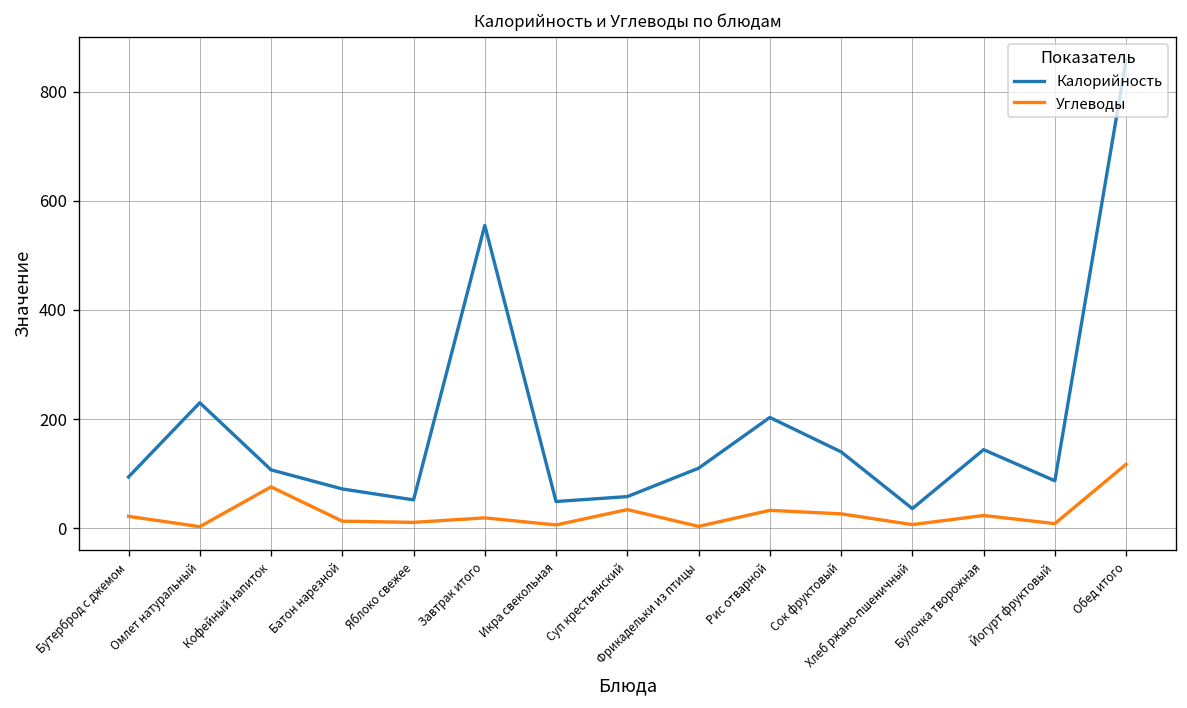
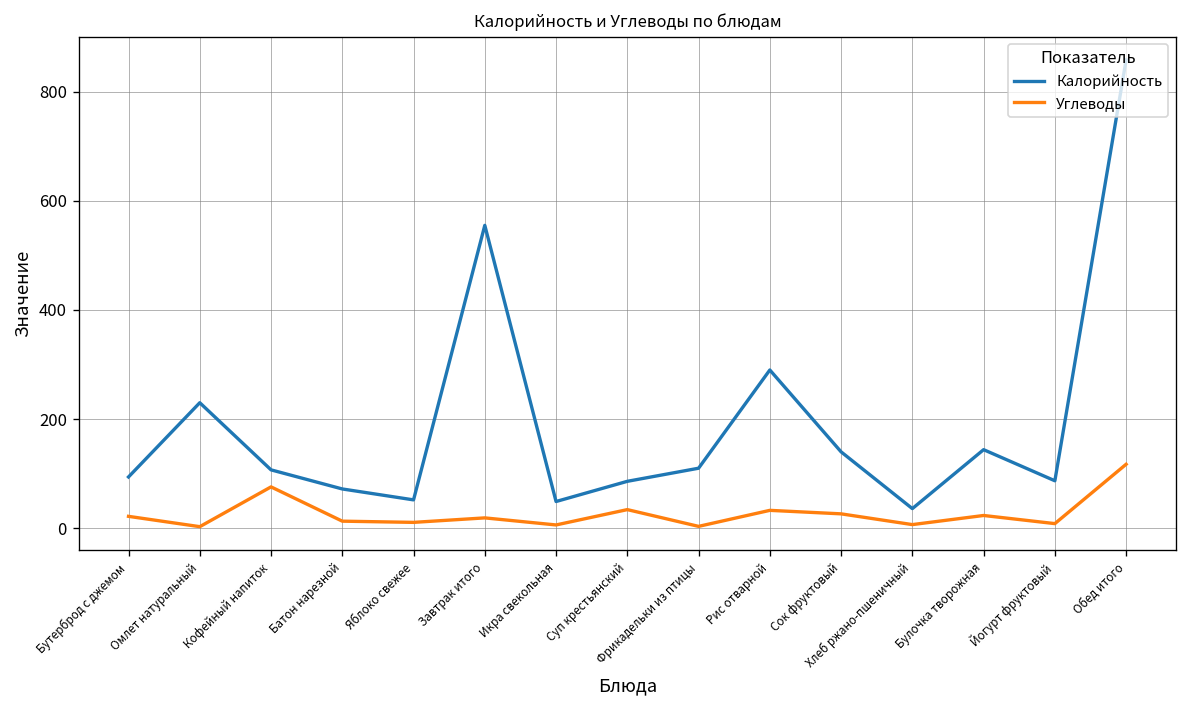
Калорийность, Суп крестьянский: 60 -> 90
Калорийность, Рис отварной: 200 -> 290
